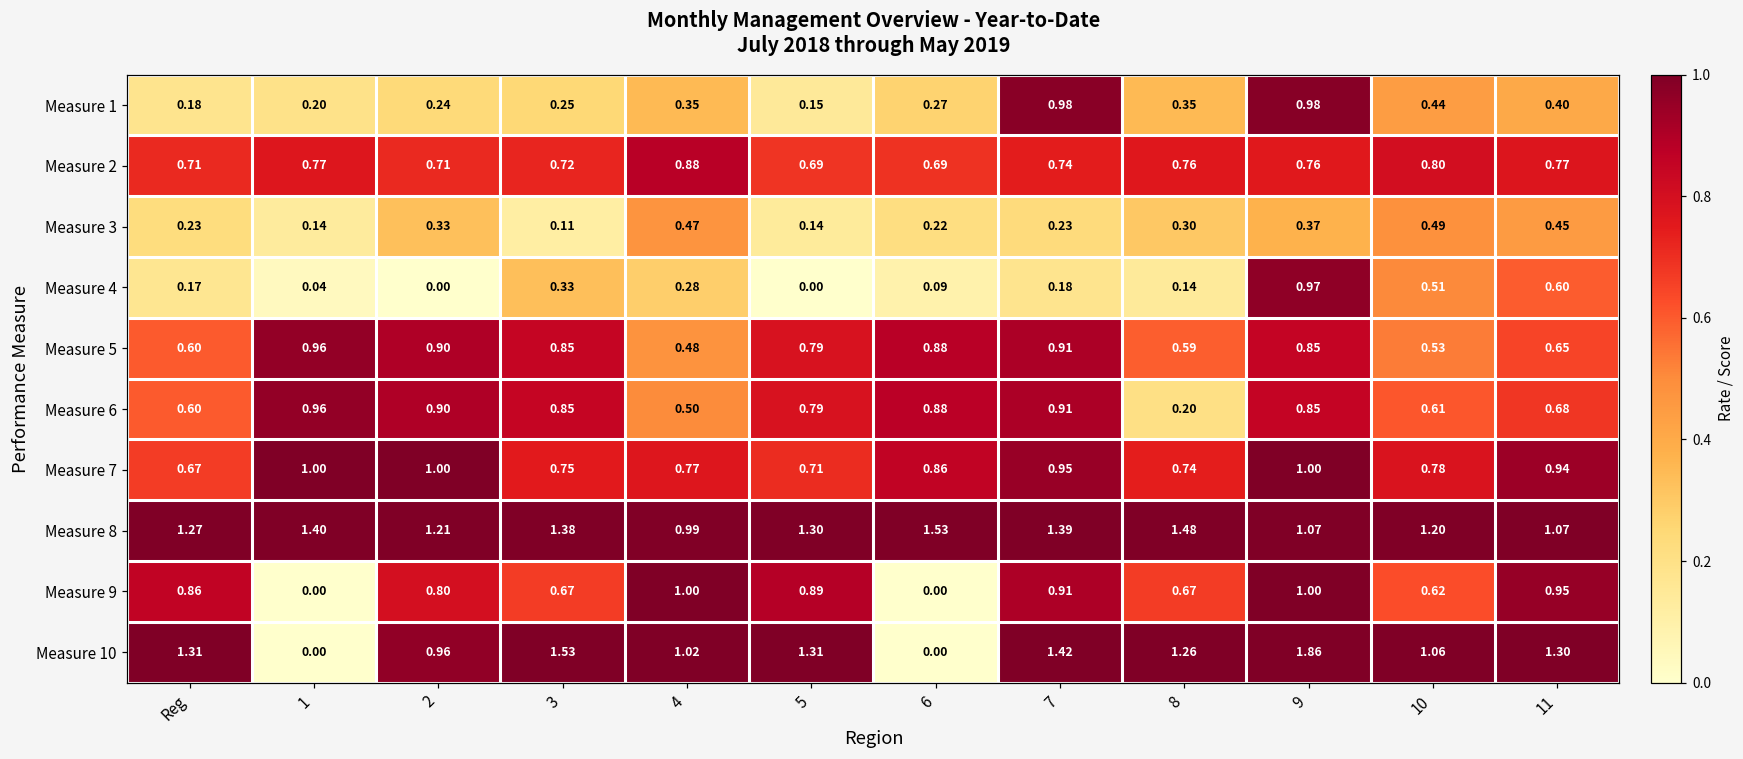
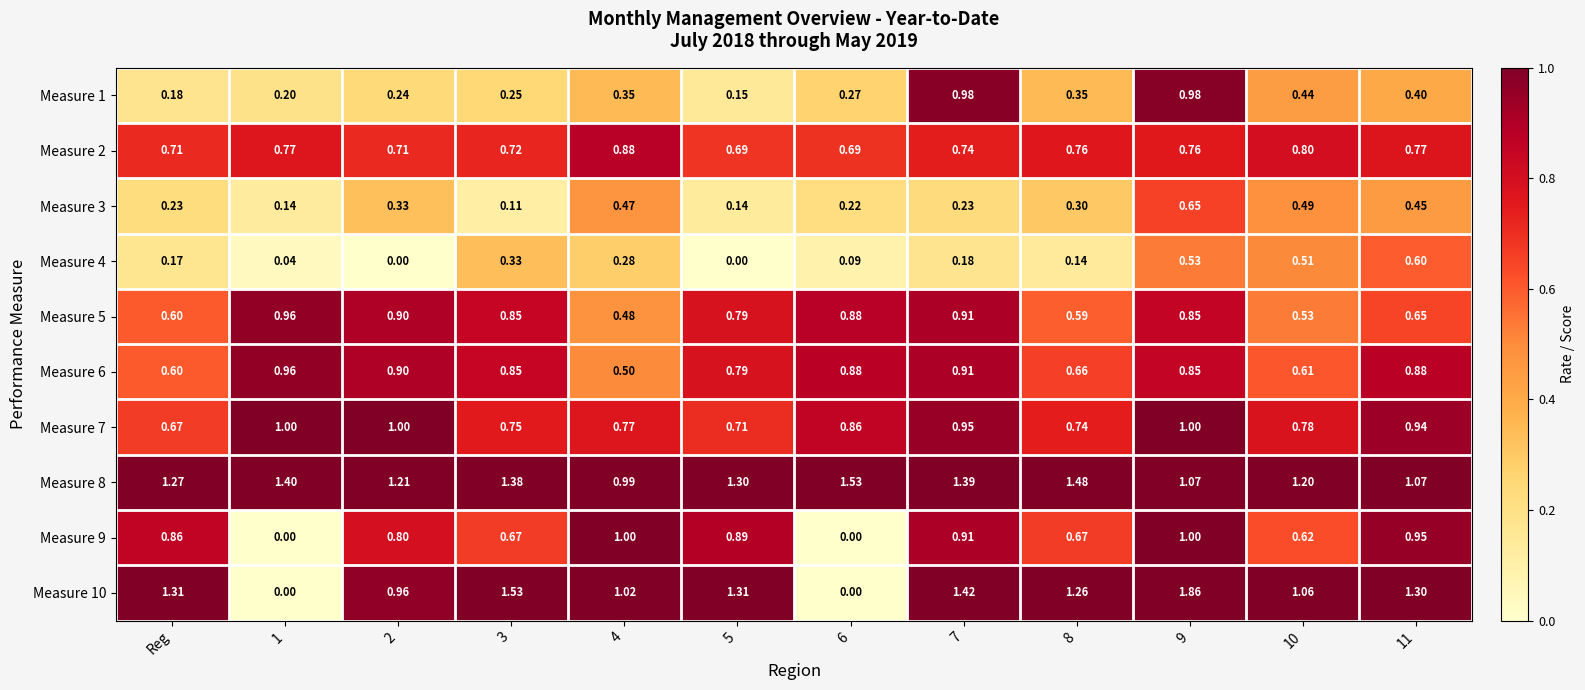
Measure 3, 9: 0.37 -> 0.65
Measure 4, 9: 0.97 -> 0.53
Measure 6, 8: 0.20 -> 0.66
Measure 6, 11: 0.68 -> 0.88
